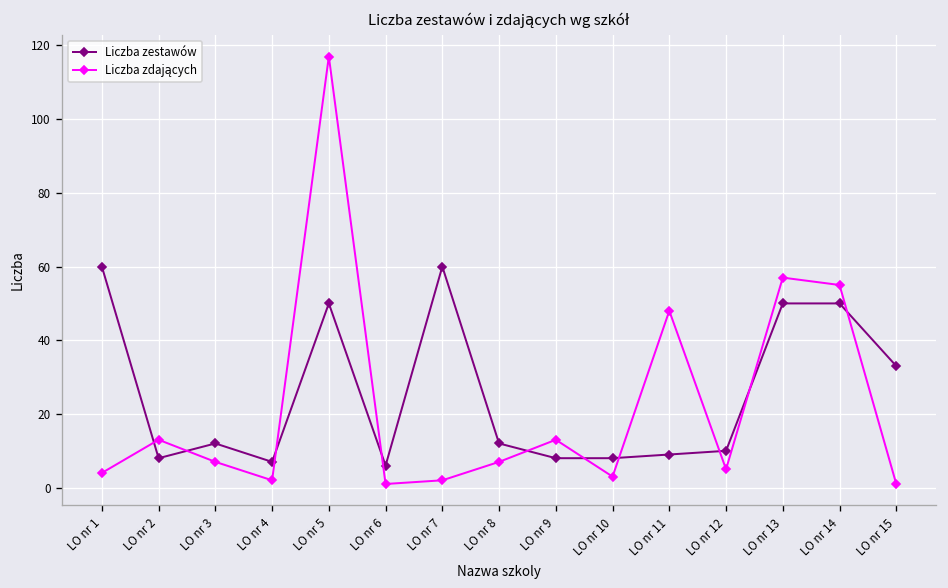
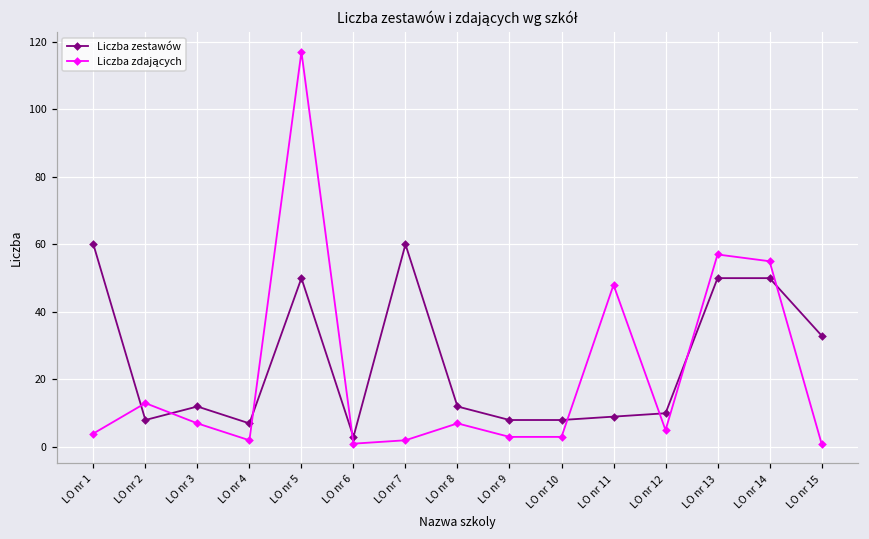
Liczba zestawów, LO nr 6: 6 -> 3
Liczba zdających, LO nr 9: 13 -> 3
